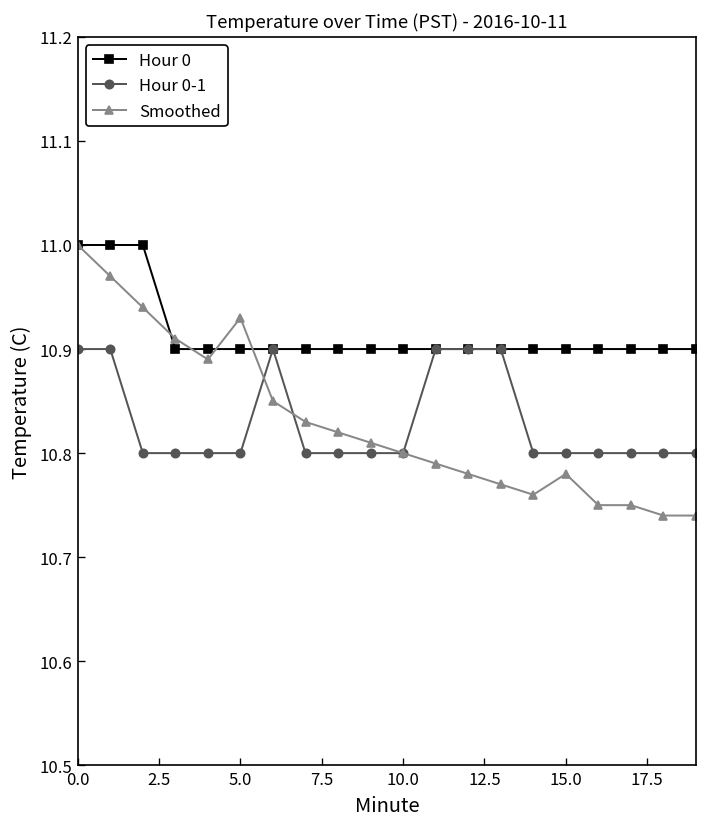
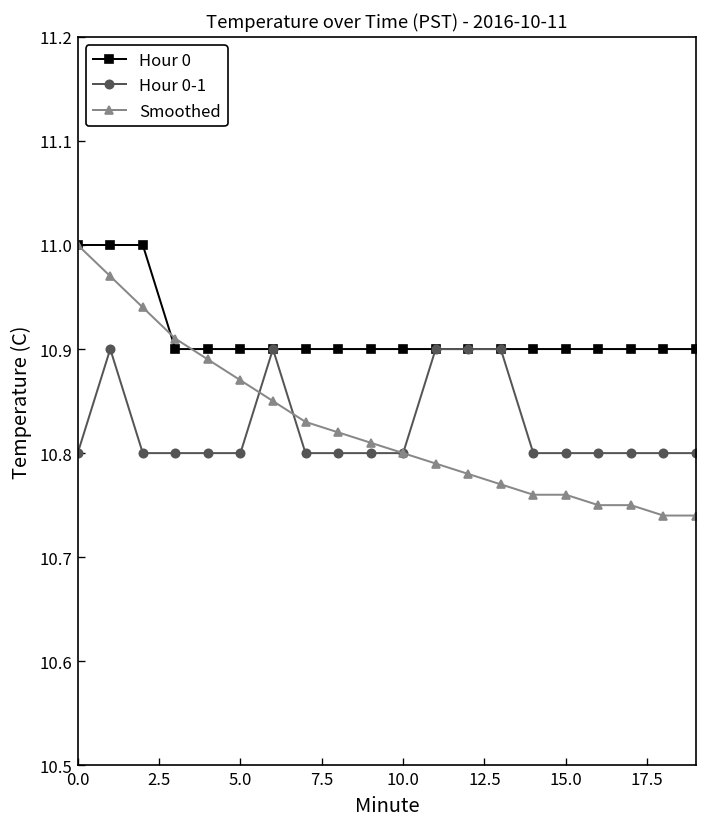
Hour 0-1, 0.0: 10.9 -> 10.8
Smoothed, 5.0: 10.93 -> 10.87
Smoothed, 15.0: 10.78 -> 10.76
